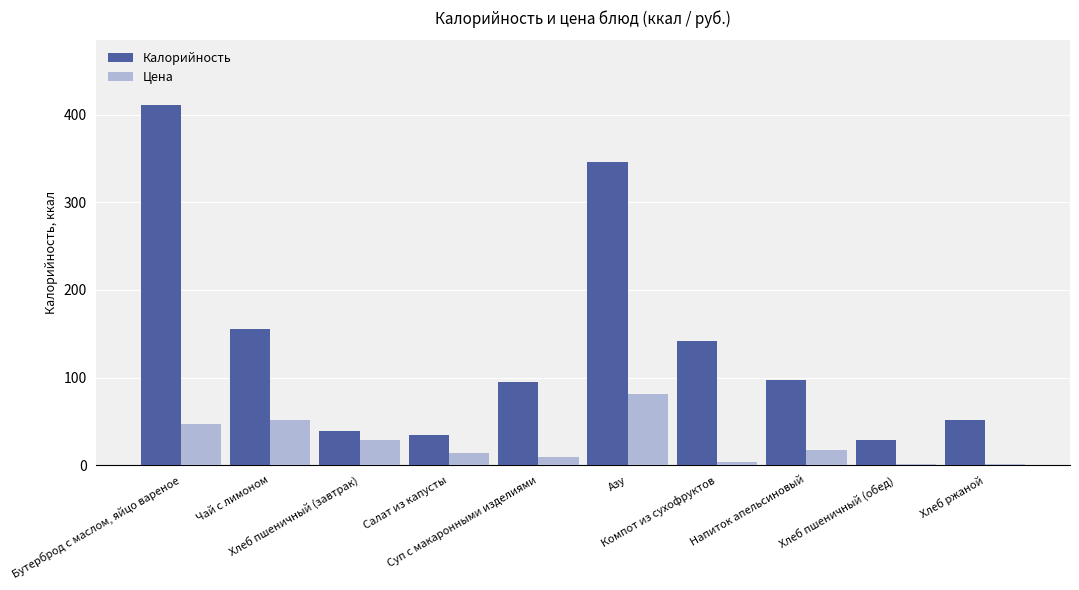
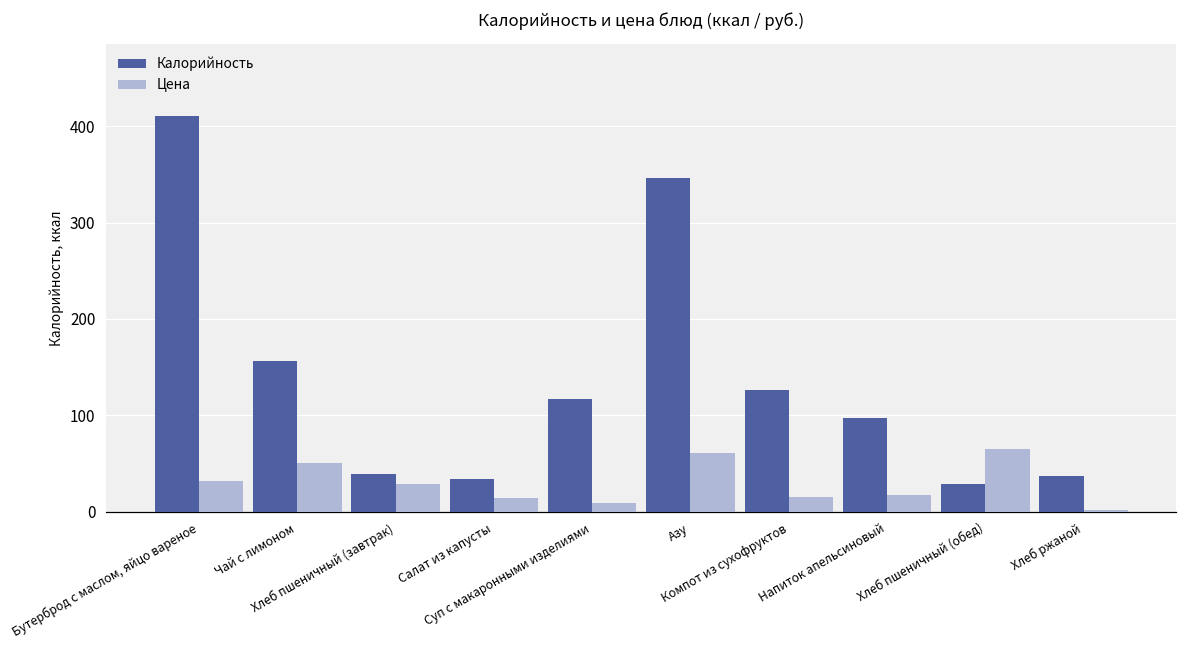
Цена, Бутерброд с маслом, яйцо вареное: 50 -> 30
Калорийность, Суп с макаронными изделиями: 100 -> 120
Цена, Азу: 80 -> 60
Калорийность, Компот из сухофруктов: 140 -> 130
Цена, Компот из сухофруктов: 0 -> 20
Цена, Хлеб пшеничный (обед): 0 -> 70
Калорийность, Хлеб ржаной: 50 -> 40
